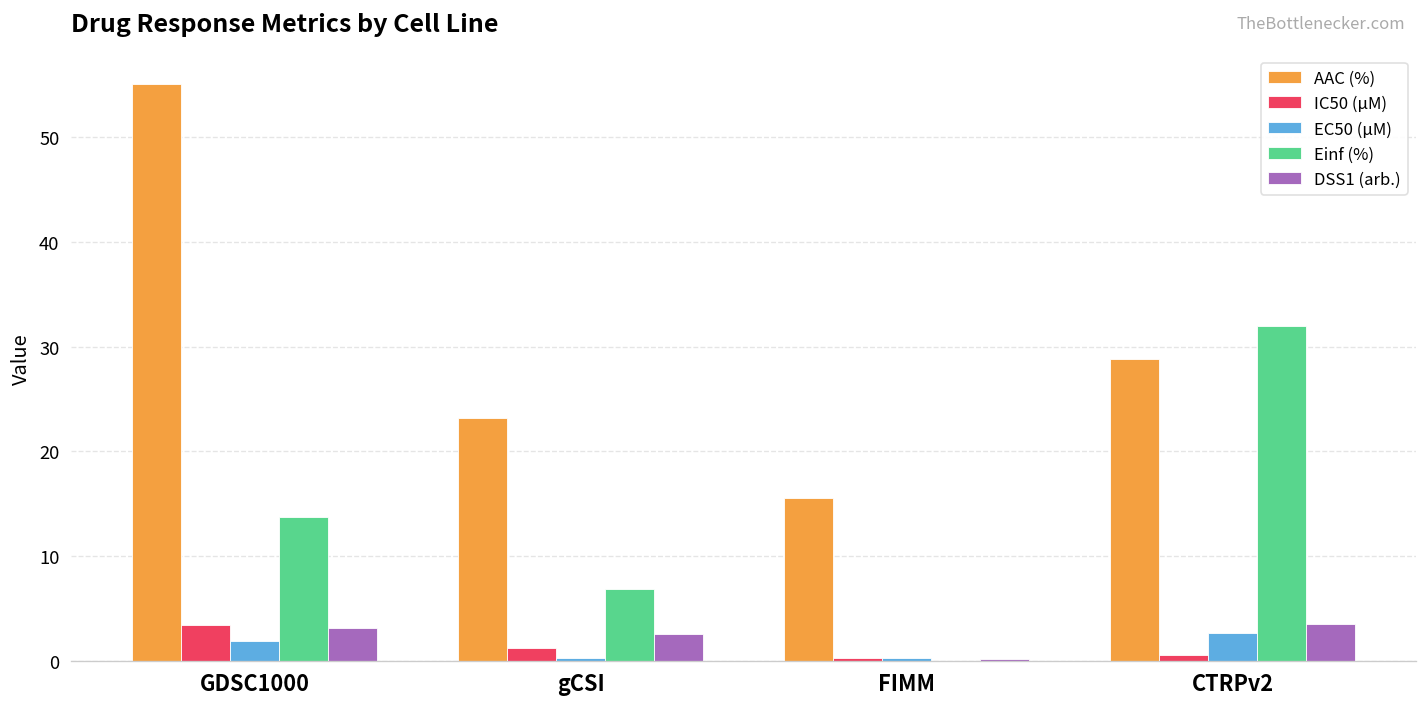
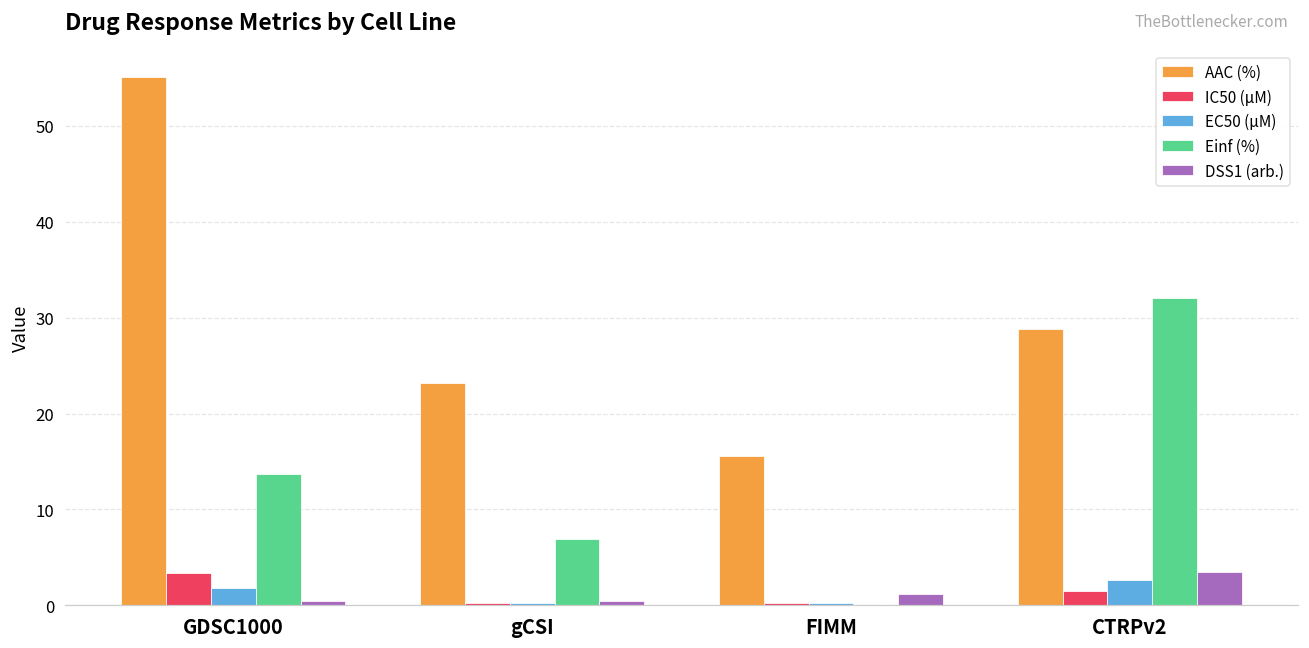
DSS1 (arb.), GDSC1000: 3 -> 1
IC50 (µM), gCSI: 1 -> 0
DSS1 (arb.), gCSI: 3 -> 0
DSS1 (arb.), FIMM: 0 -> 1
IC50 (µM), CTRPv2: 0.5 -> 1.5
